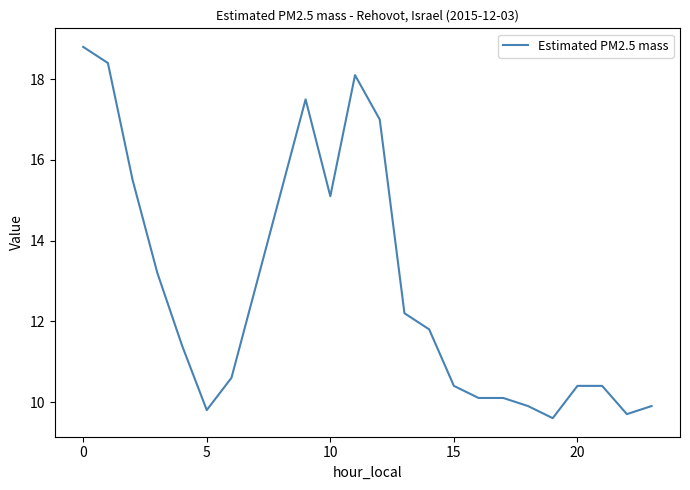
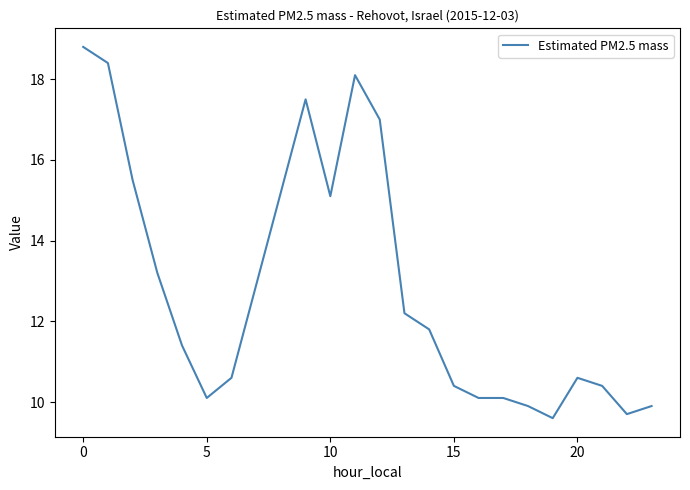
5: 9.8 -> 10.1
20: 10.4 -> 10.6
